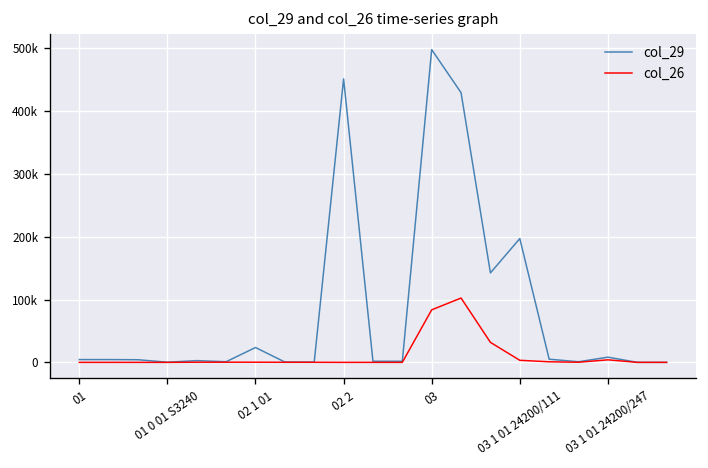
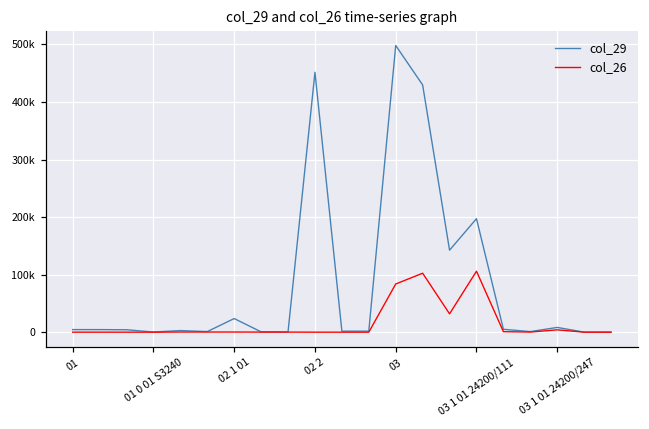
col_26, 03 1 01 24200/111: 0 -> 110000
